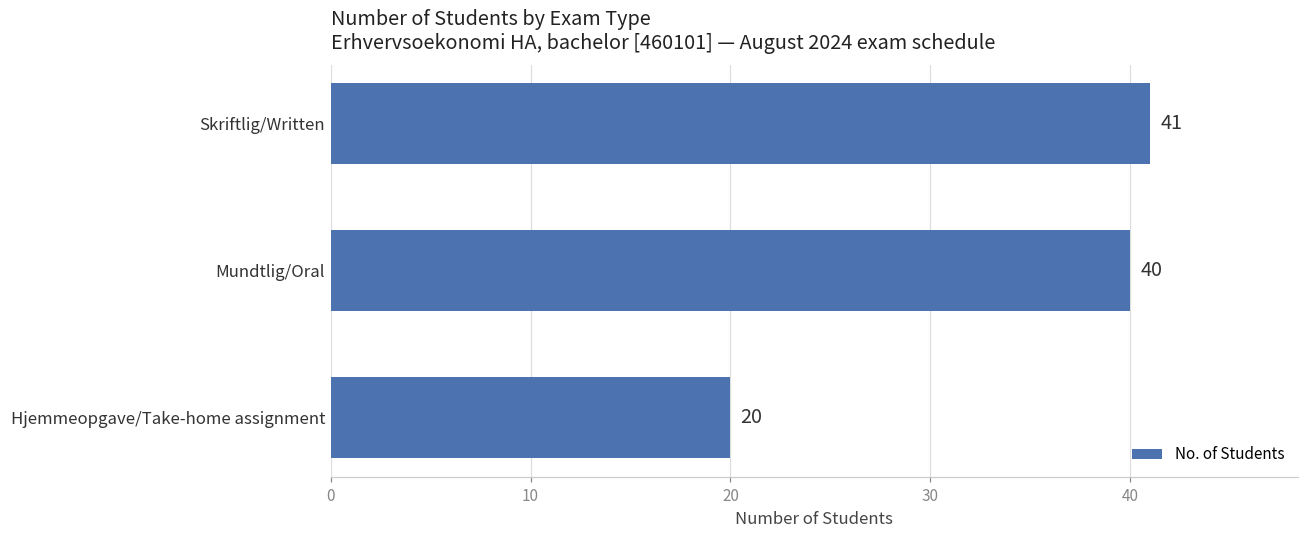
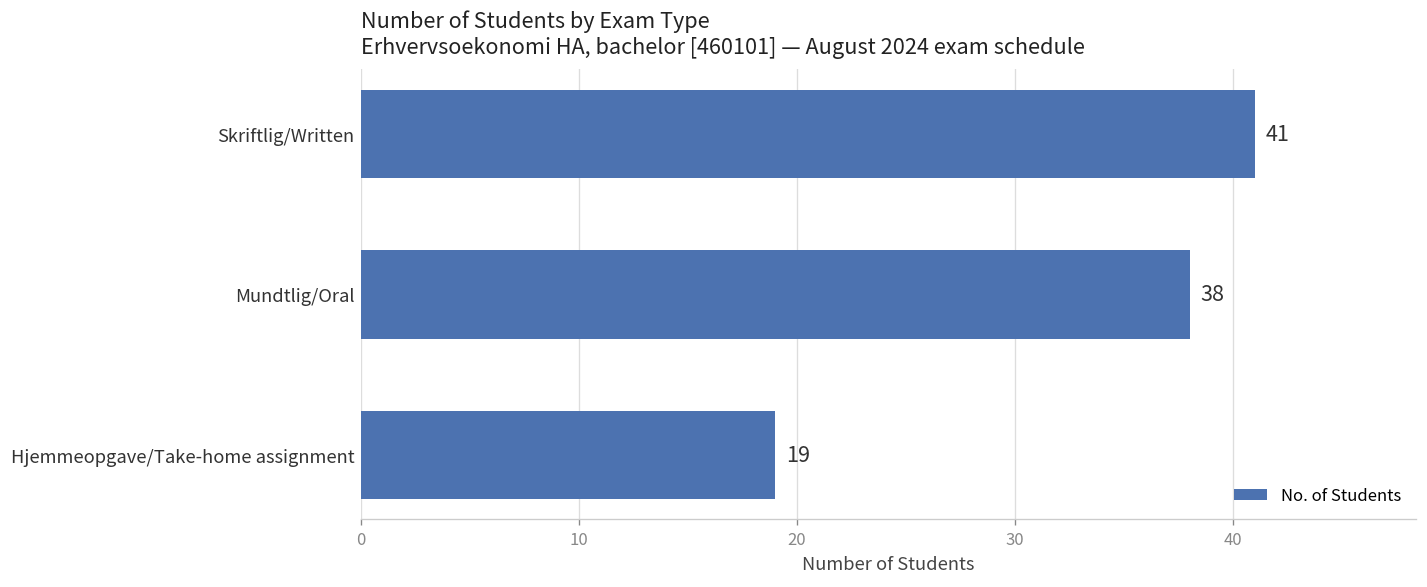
Mundtlig/Oral: 40 -> 38
Hjemmeopgave/Take-home assignment: 20 -> 19
